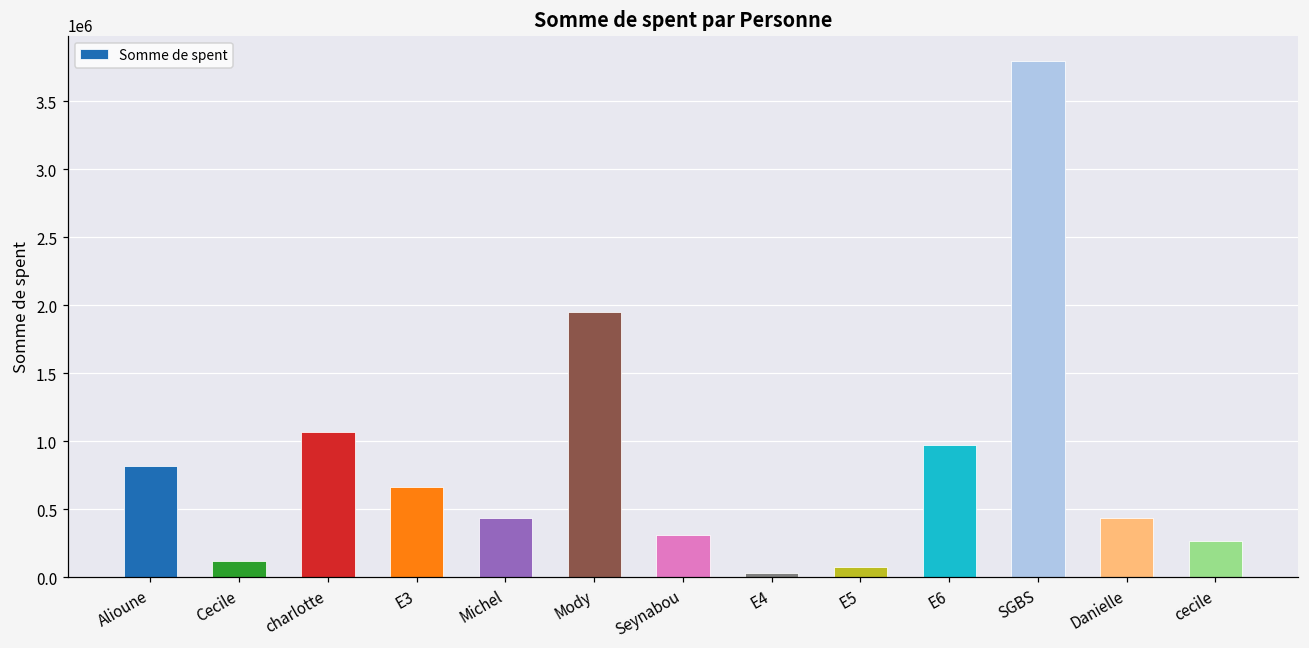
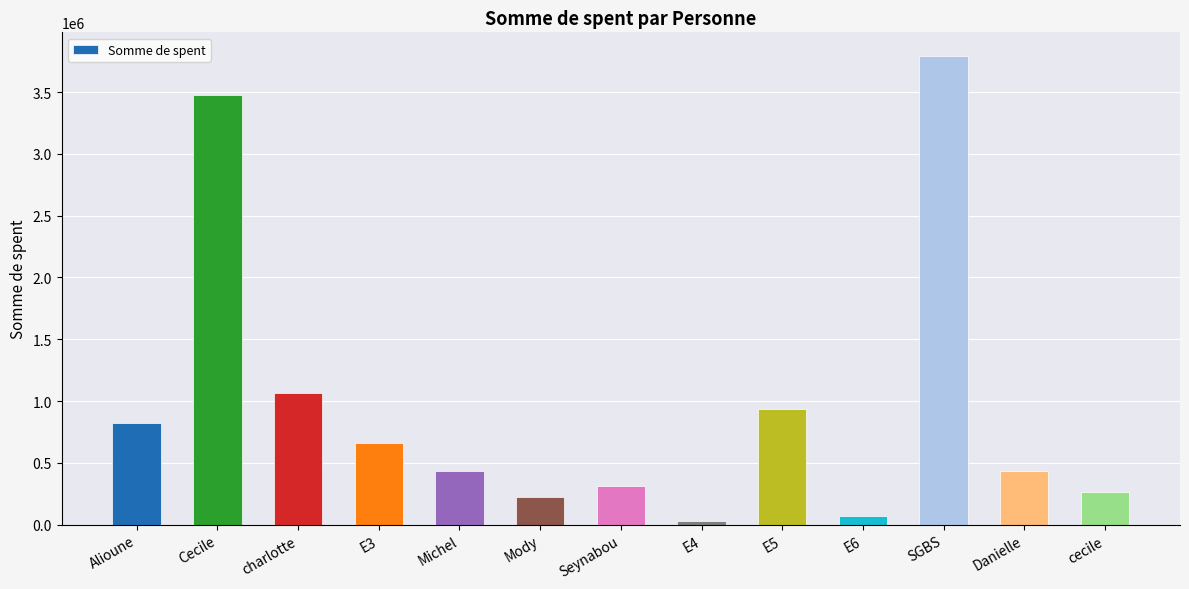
Cecile: 120000 -> 3470000
Mody: 1950000 -> 220000
E5: 80000 -> 930000
E6: 970000 -> 70000
